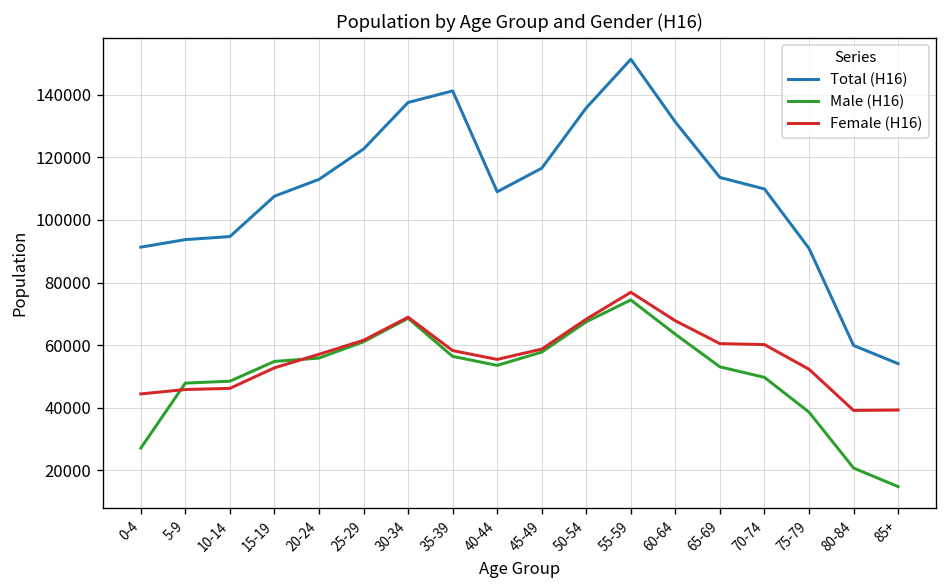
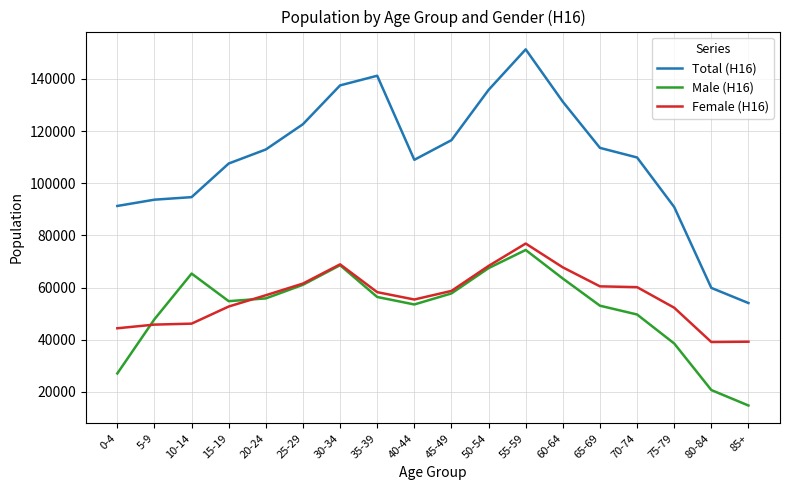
Male (H16), 10-14: 48000 -> 65000
